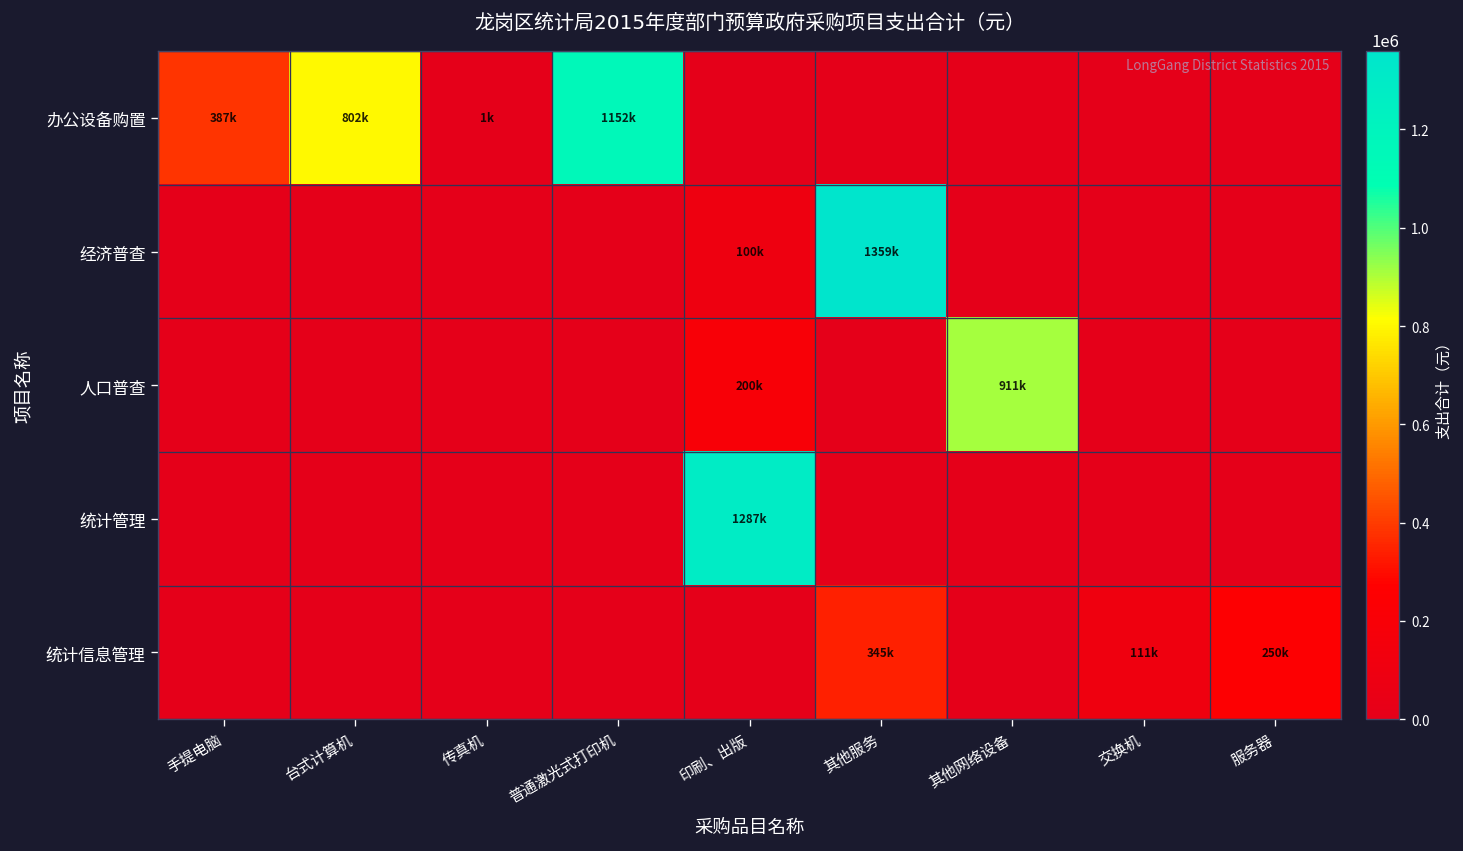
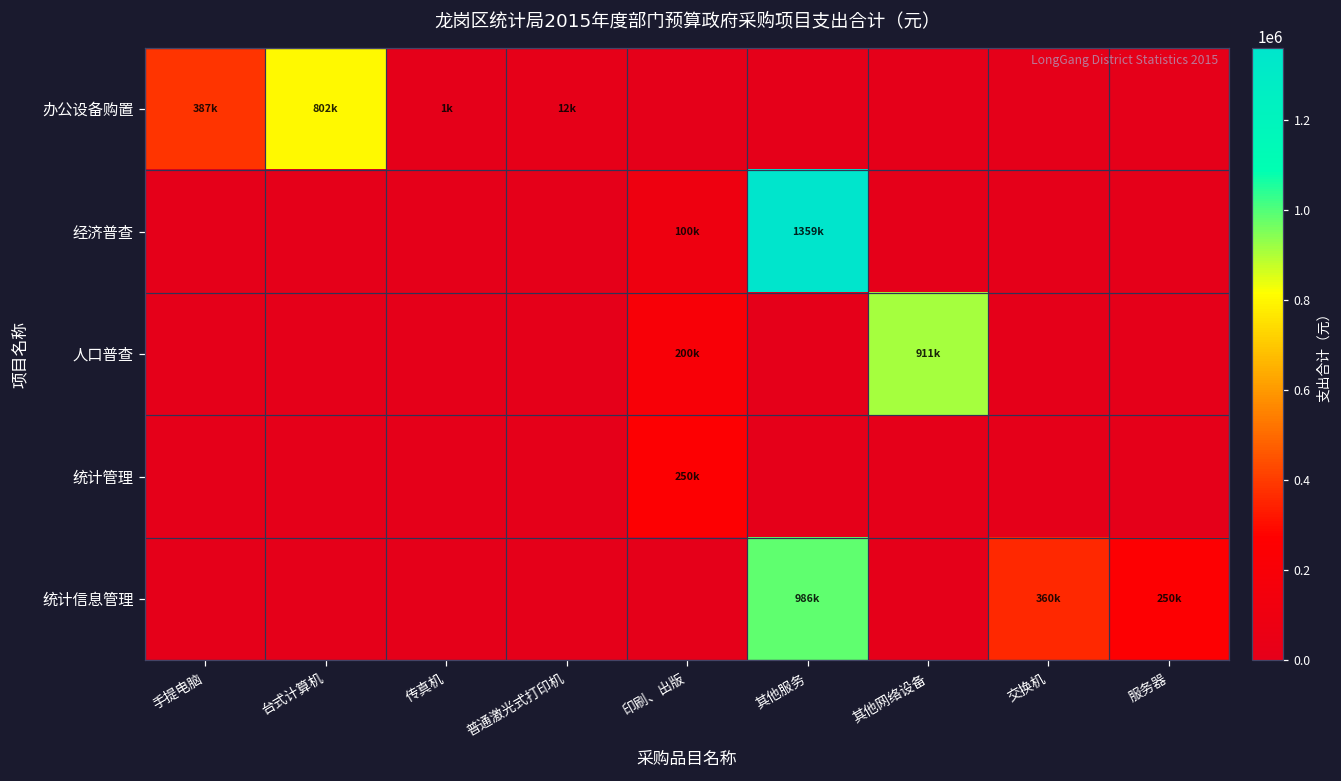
办公设备购置, 普通激光式打印机: 1152k -> 12k
统计管理, 印刷、出版: 1287k -> 250k
统计信息管理, 其他服务: 345k -> 986k
统计信息管理, 交换机: 111k -> 360k
